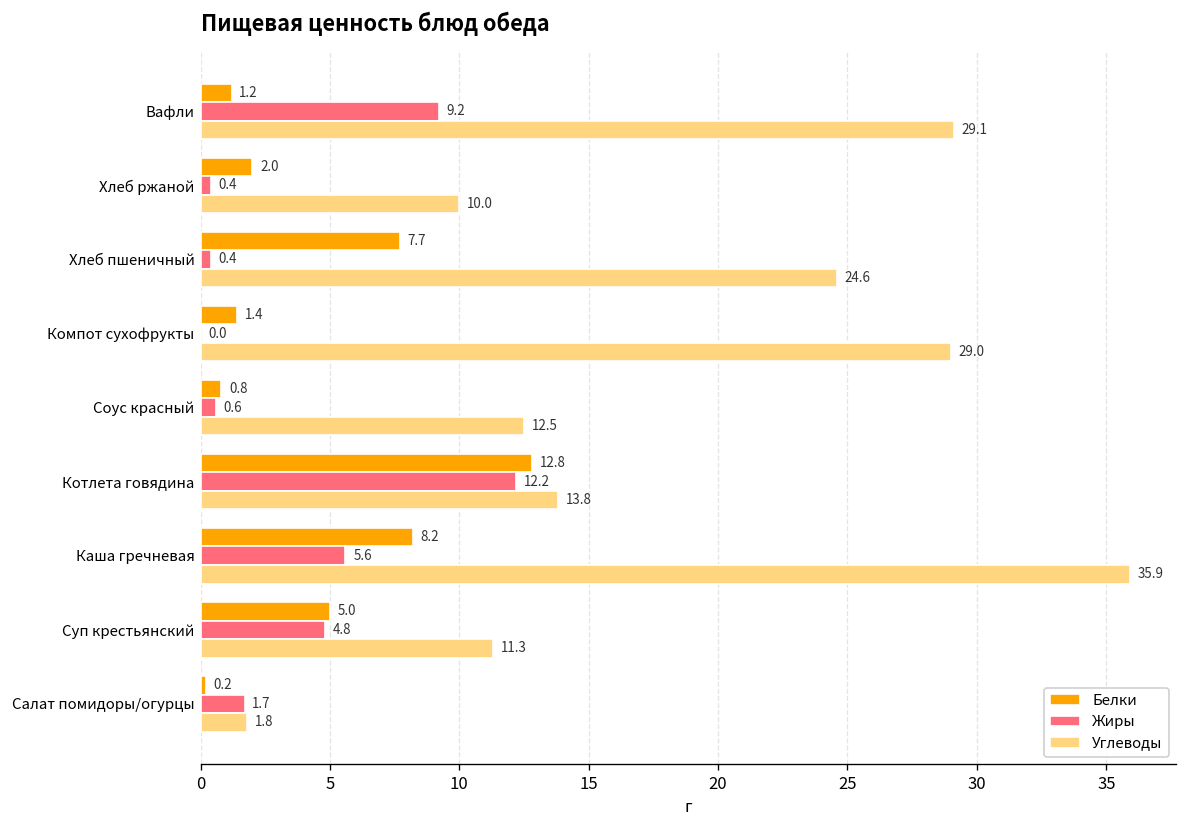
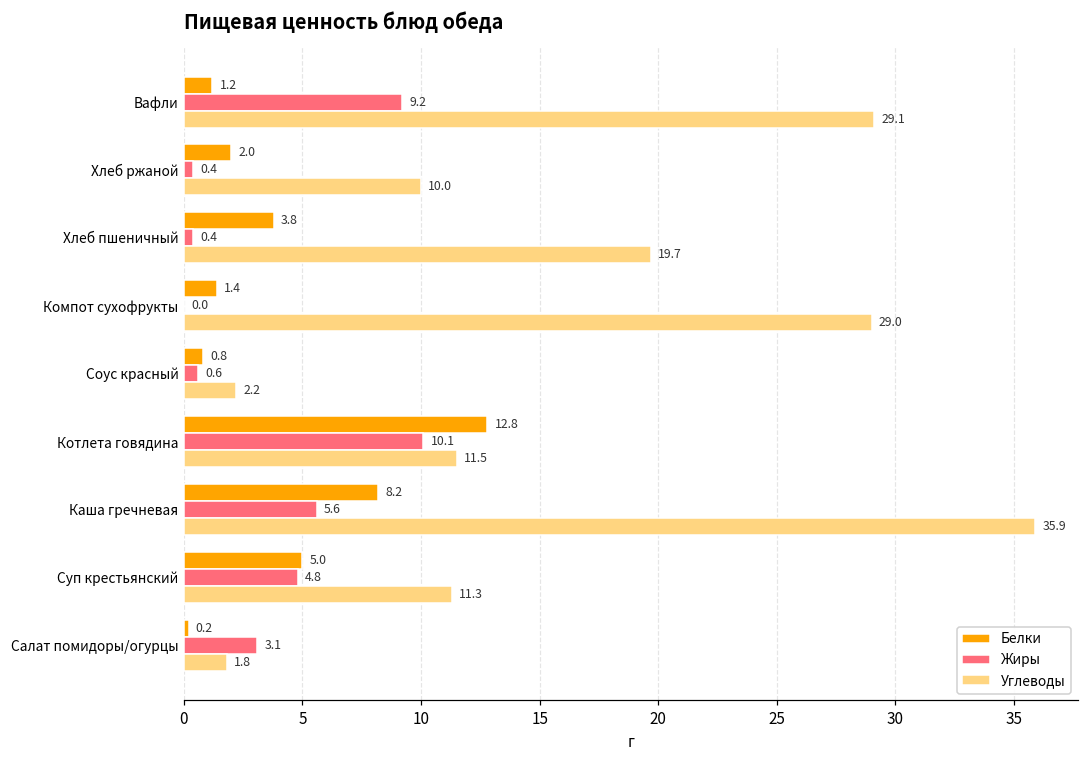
Белки, Хлеб пшеничный: 7.7 -> 3.8
Углеводы, Хлеб пшеничный: 24.6 -> 19.7
Углеводы, Соус красный: 12.5 -> 2.2
Жиры, Котлета говядина: 12.2 -> 10.1
Углеводы, Котлета говядина: 13.8 -> 11.5
Жиры, Салат помидоры/огурцы: 1.7 -> 3.1
